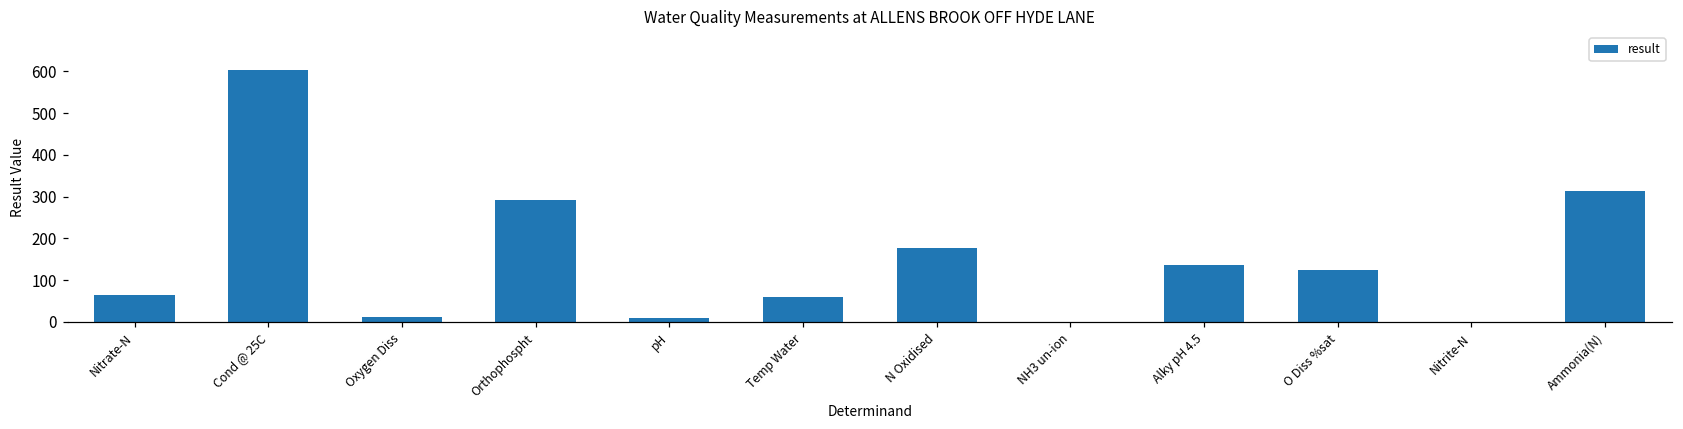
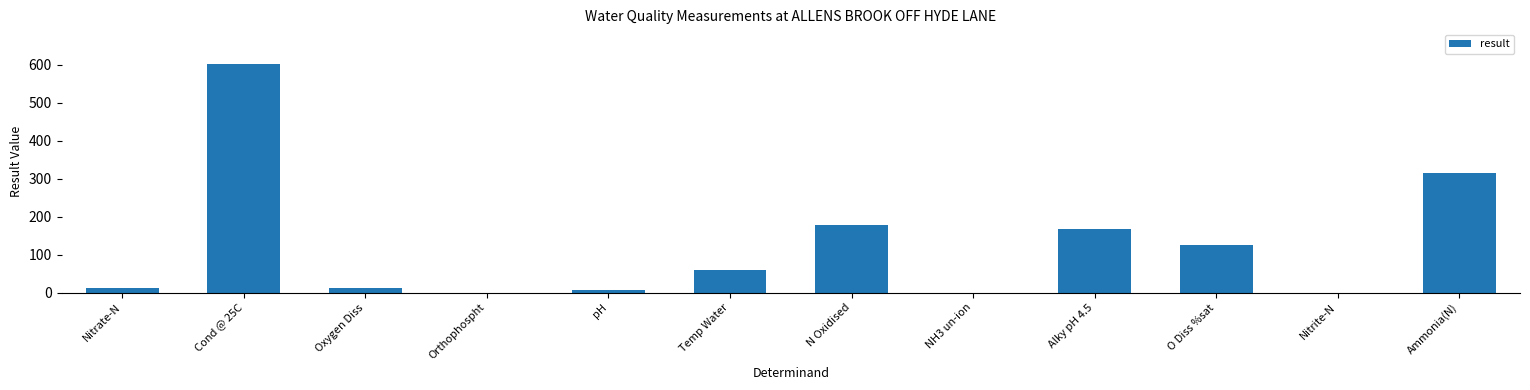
Nitrate-N: 60 -> 10
Orthophospht: 290 -> 0
Alky pH 4.5: 140 -> 170
